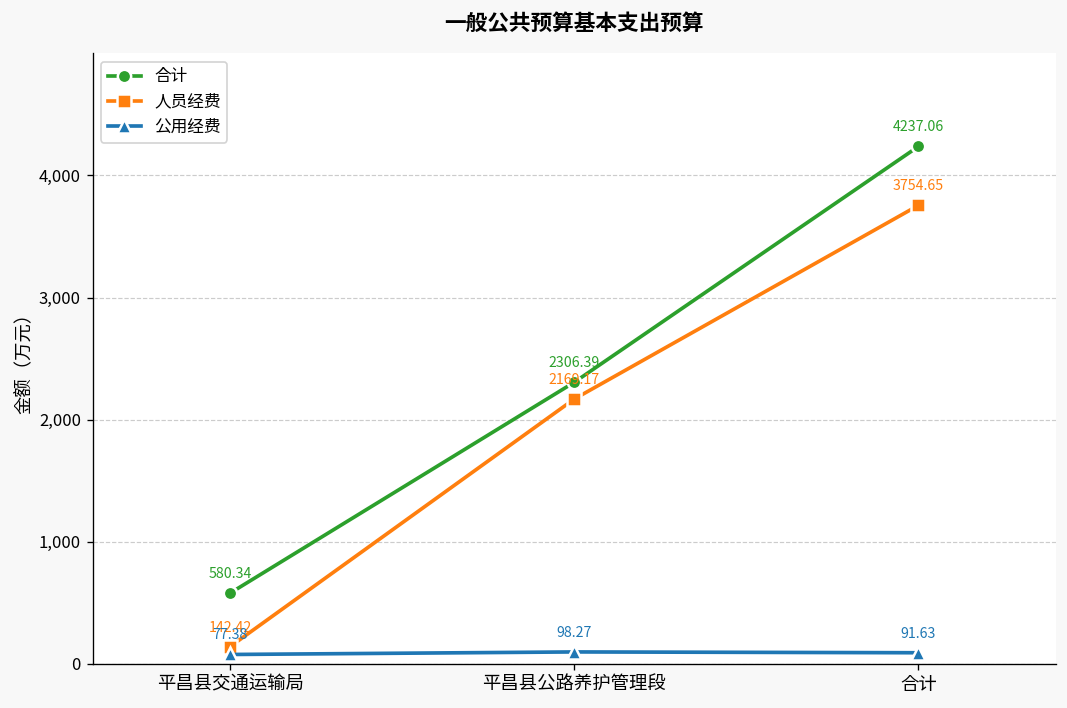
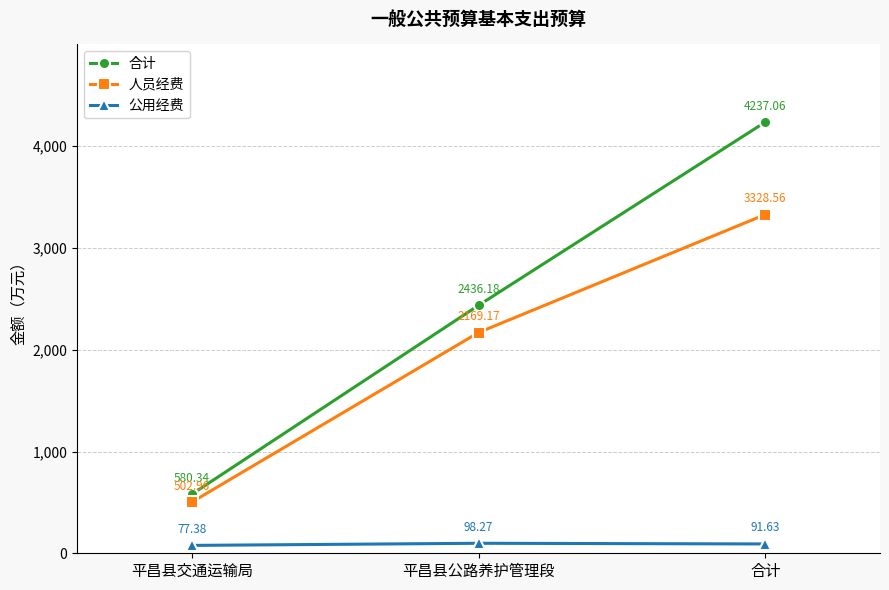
人员经费, 平昌县交通运输局: 142.42 -> 502.96
合计, 平昌县公路养护管理段: 2306.39 -> 2436.18
人员经费, 合计: 3754.65 -> 3328.56
